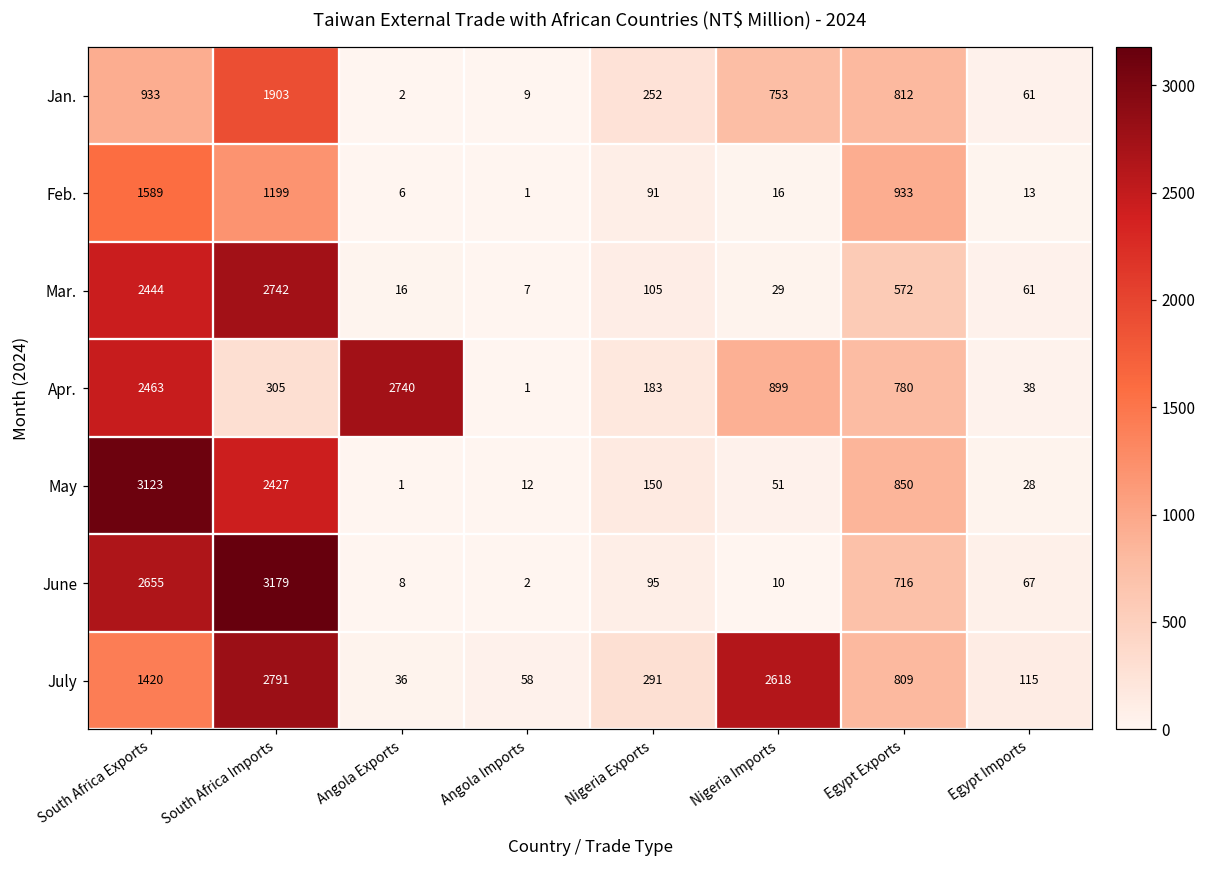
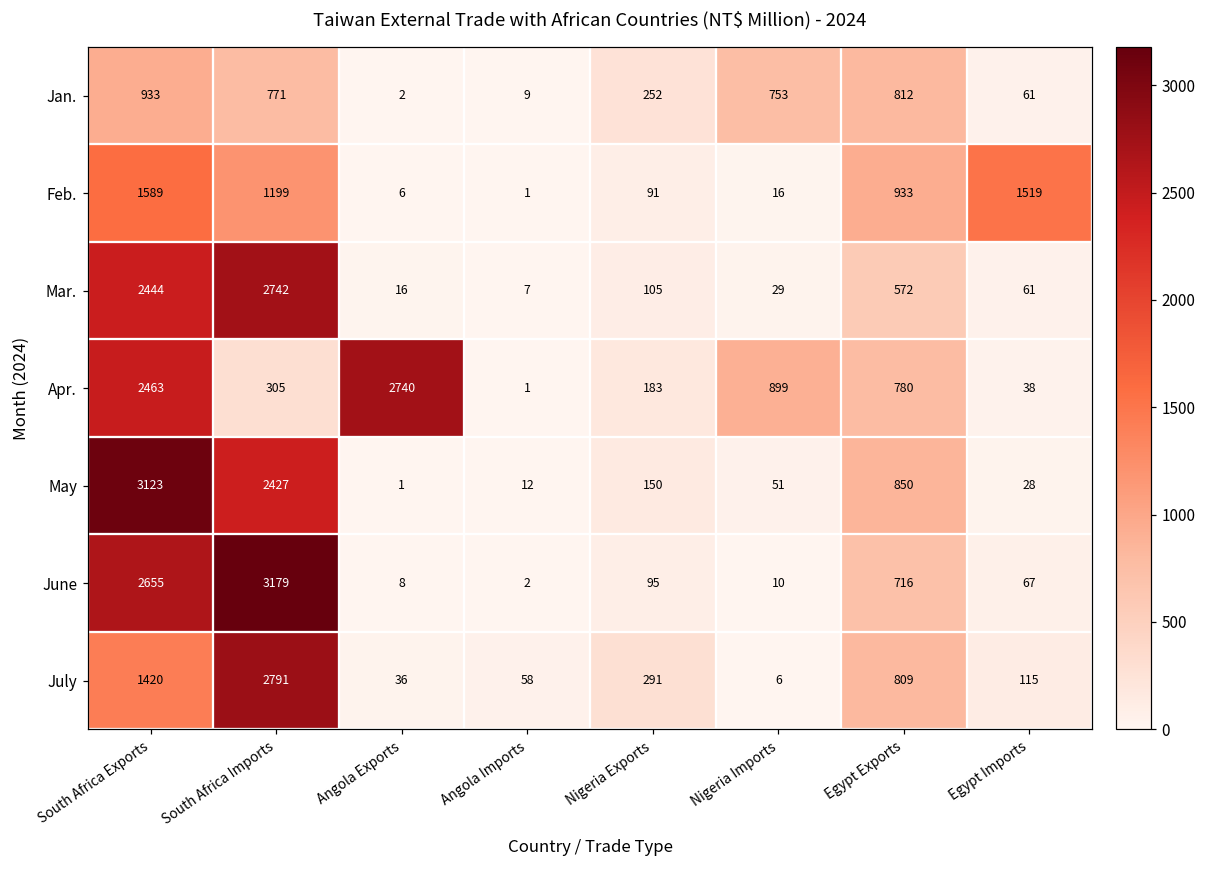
Jan., South Africa Imports: 1903 -> 771
Feb., Egypt Imports: 13 -> 1519
July, Nigeria Imports: 2618 -> 6
